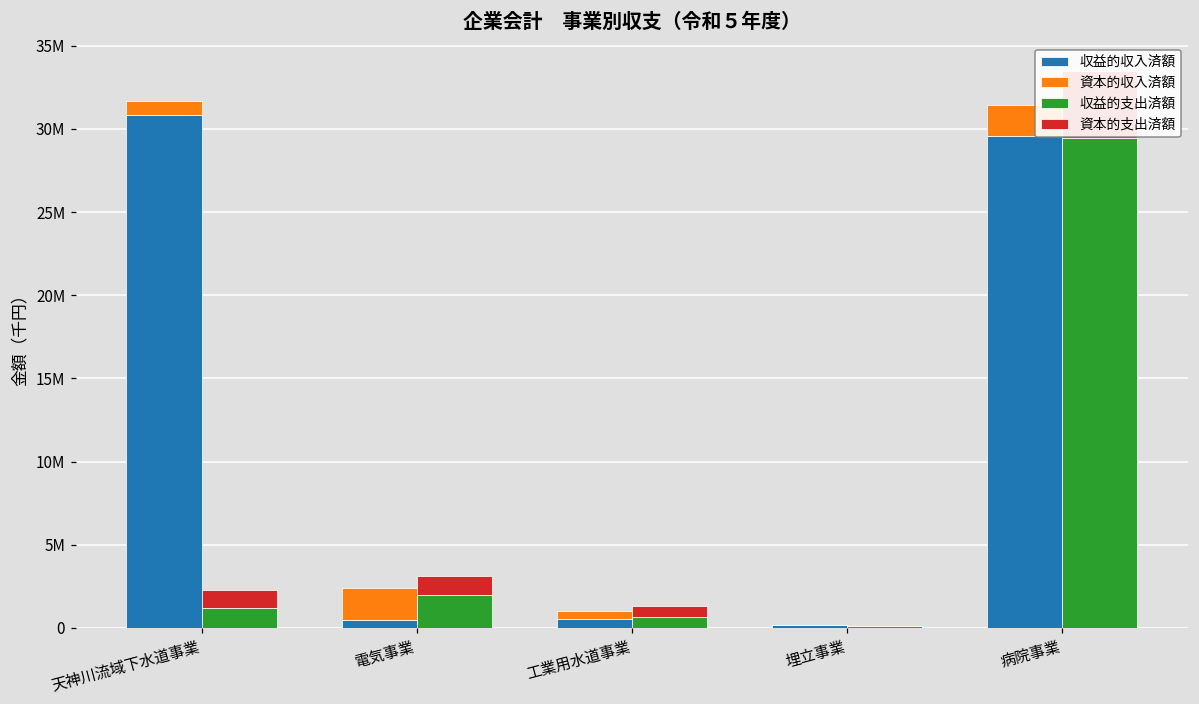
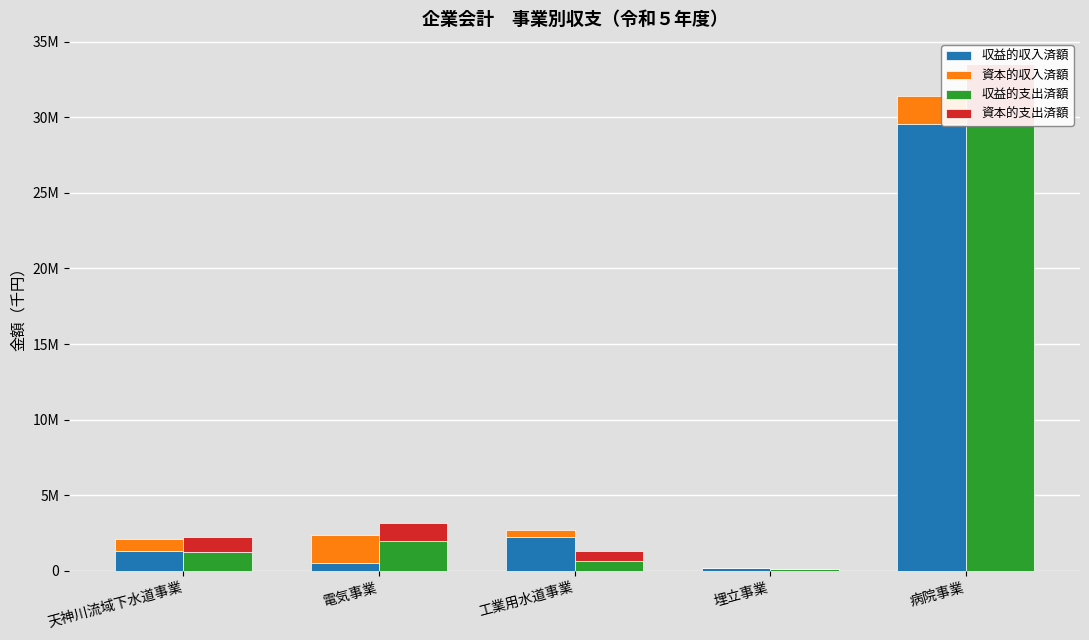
収益的収入済額, 天神川流域下水道事業: 30800000 -> 1300000
収益的収入済額, 工業用水道事業: 600000 -> 2300000
